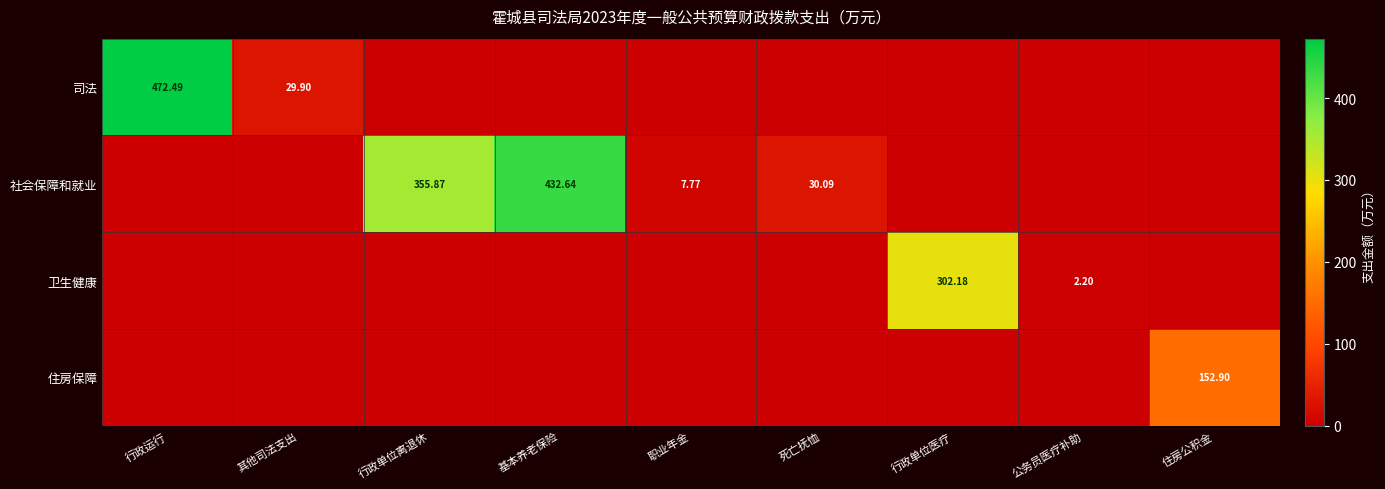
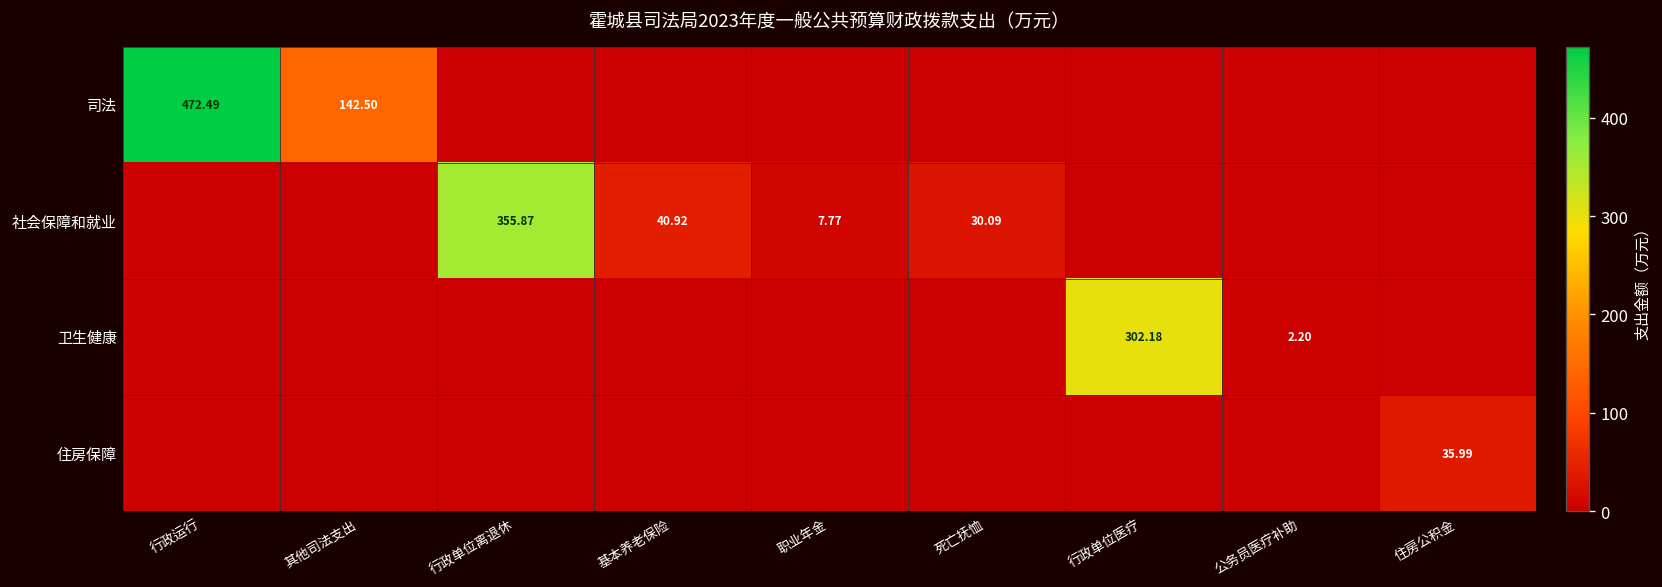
司法, 其他司法支出: 29.90 -> 142.50
社会保障和就业, 基本养老保险: 432.64 -> 40.92
住房保障, 住房公积金: 152.90 -> 35.99
